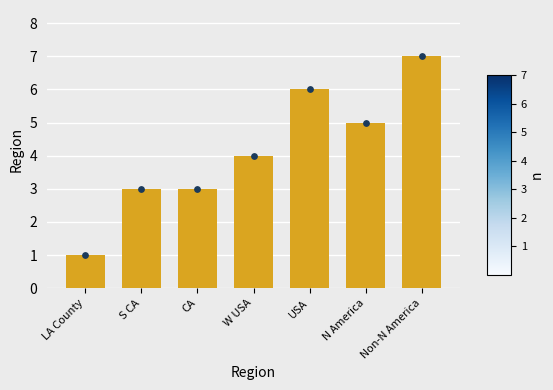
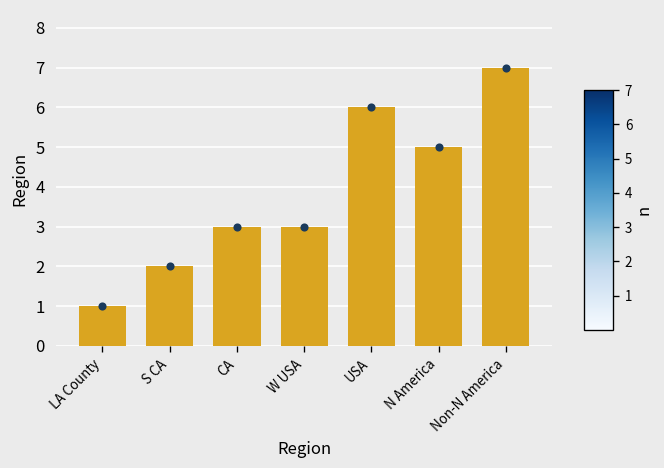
S CA: 3 -> 2
W USA: 4 -> 3
